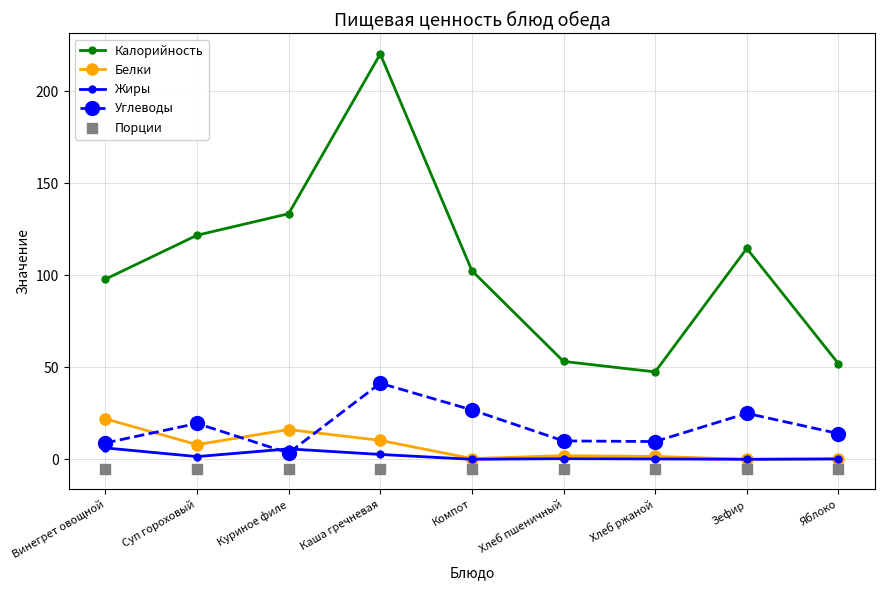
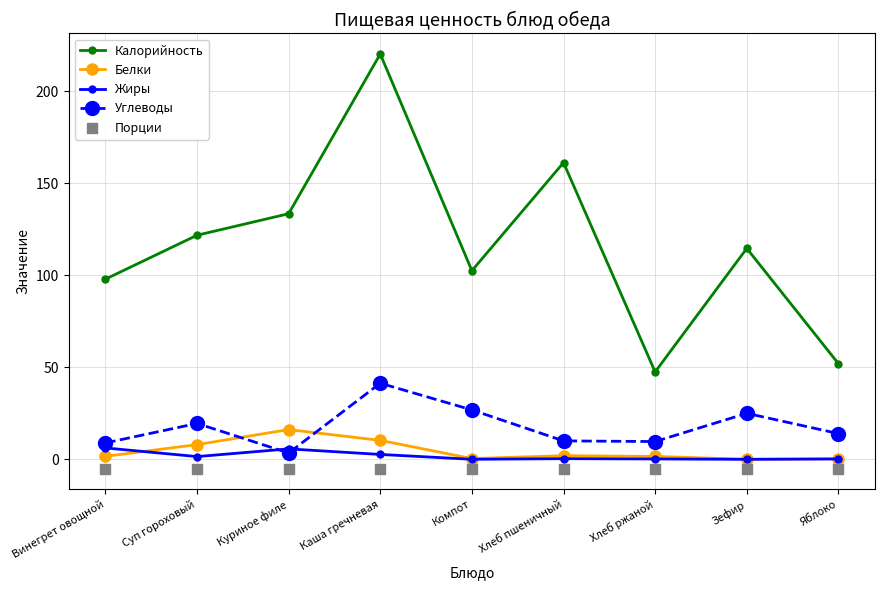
Белки, Винегрет овощной: 22 -> 2
Калорийность, Хлеб пшеничный: 53 -> 161
